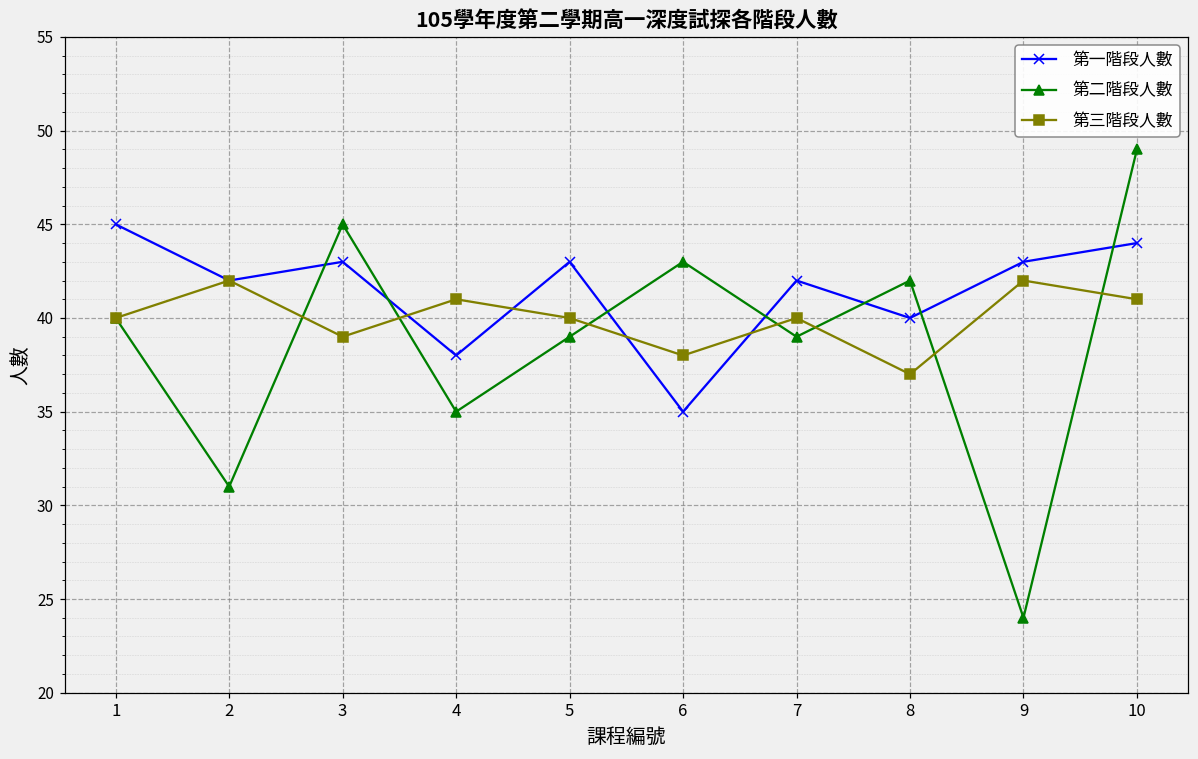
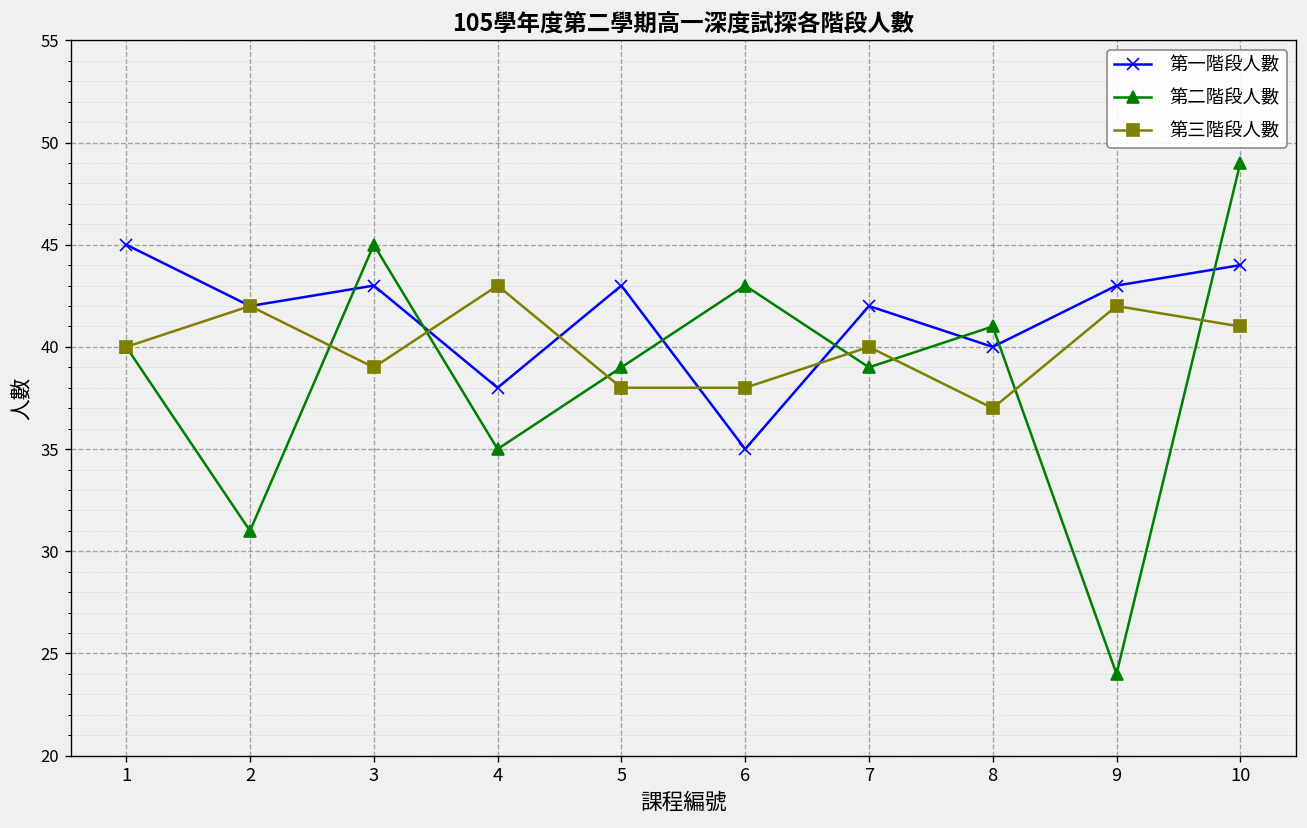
第三階段人數, 4: 41 -> 43
第三階段人數, 5: 40 -> 38
第二階段人數, 8: 42 -> 41
